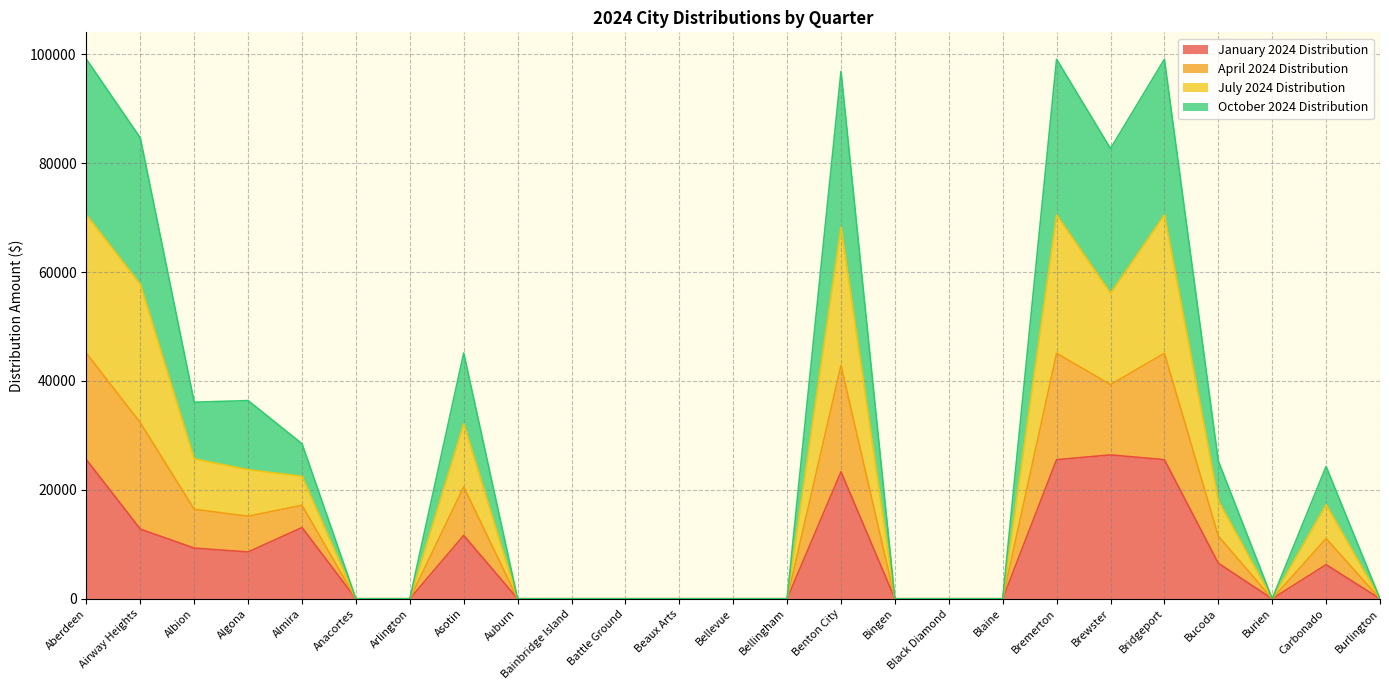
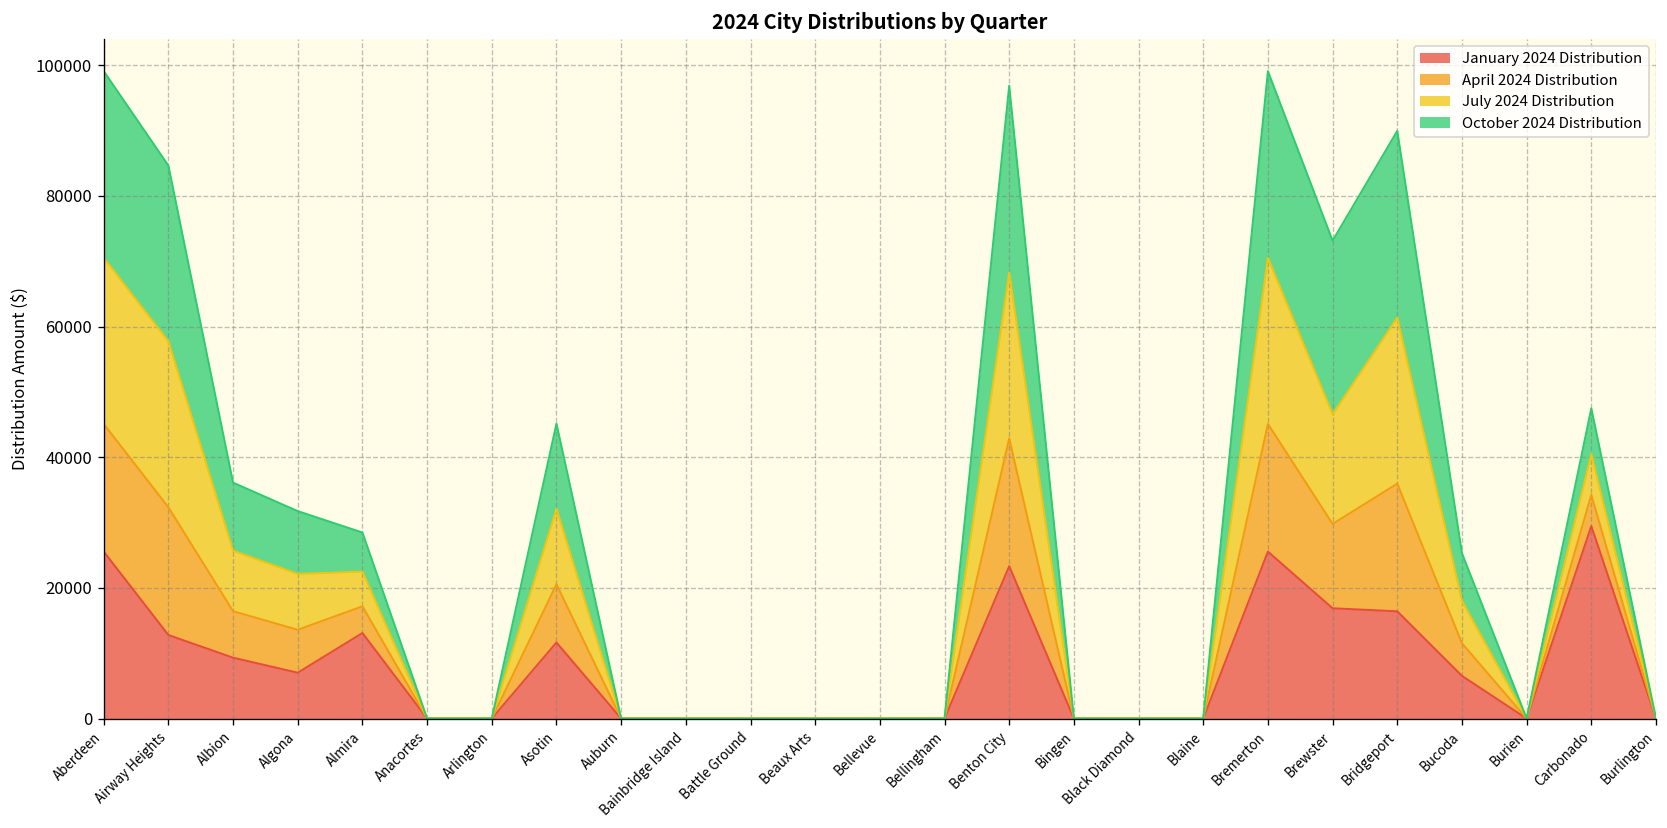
January 2024 Distribution, Algona: 9000 -> 7000
October 2024 Distribution, Algona: 13000 -> 10000
January 2024 Distribution, Brewster: 26000 -> 17000
January 2024 Distribution, Bridgeport: 26000 -> 16000
January 2024 Distribution, Carbonado: 6000 -> 29000
